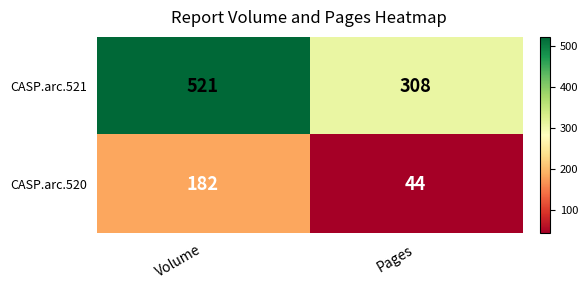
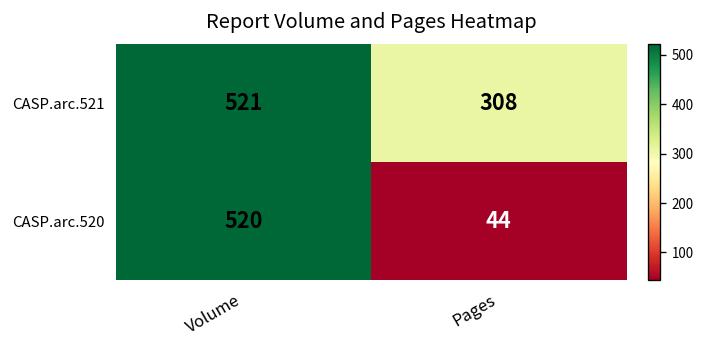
CASP.arc.520, Volume: 182 -> 520
